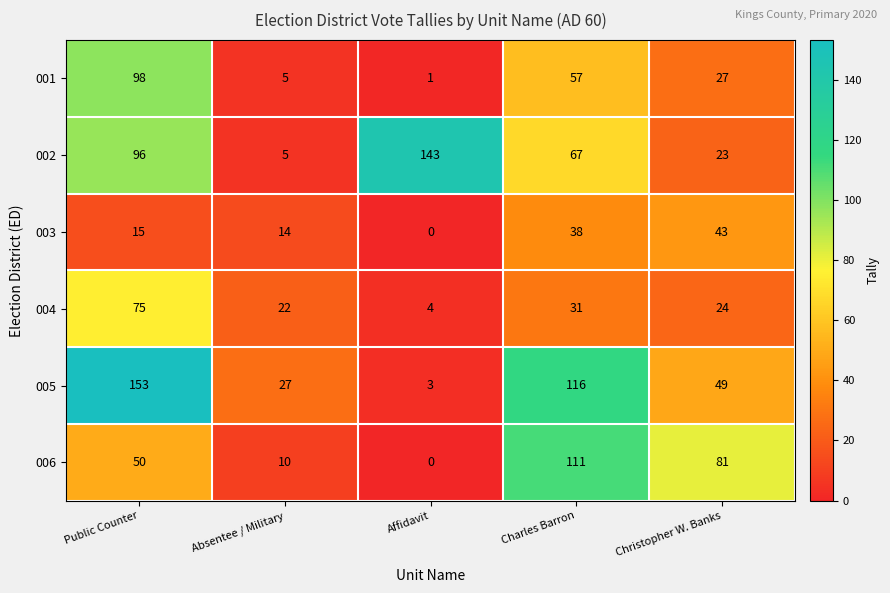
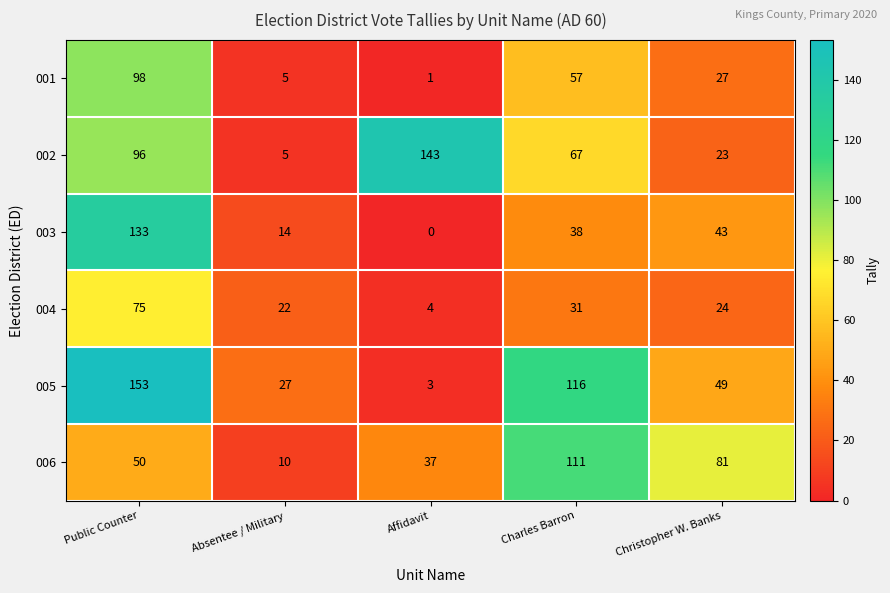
003, Public Counter: 15 -> 133
006, Affidavit: 0 -> 37
